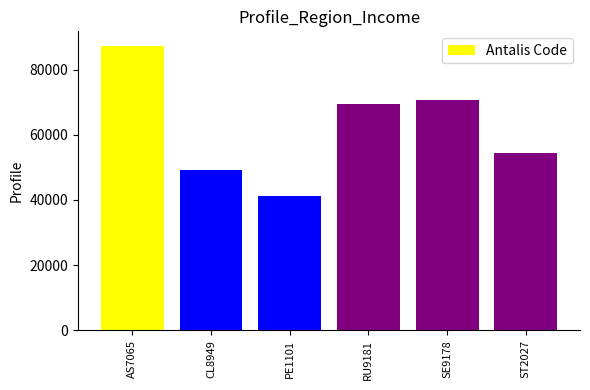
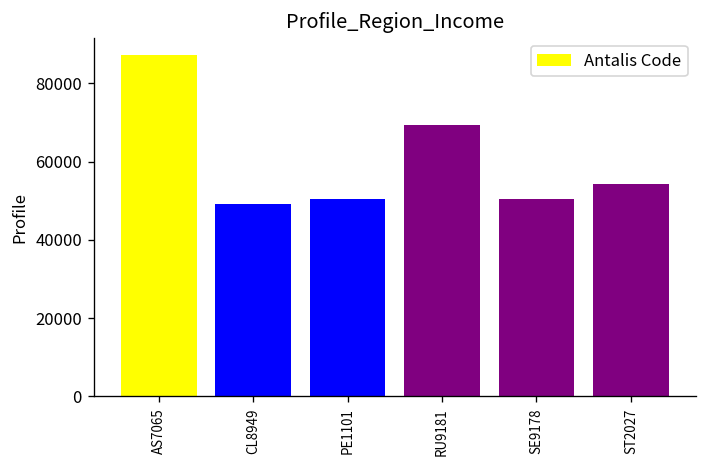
PE1101: 41000 -> 50000
SE9178: 71000 -> 50000
